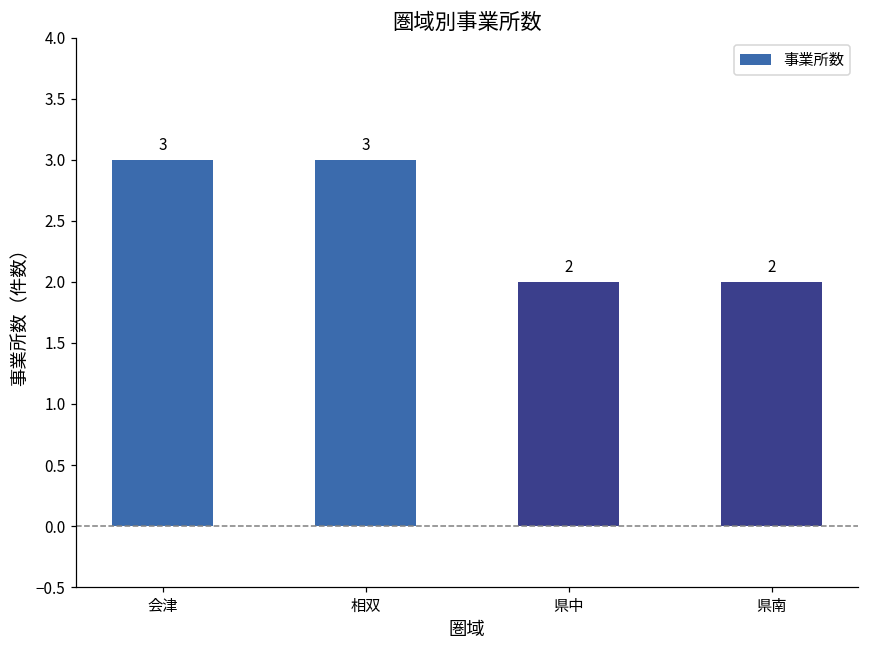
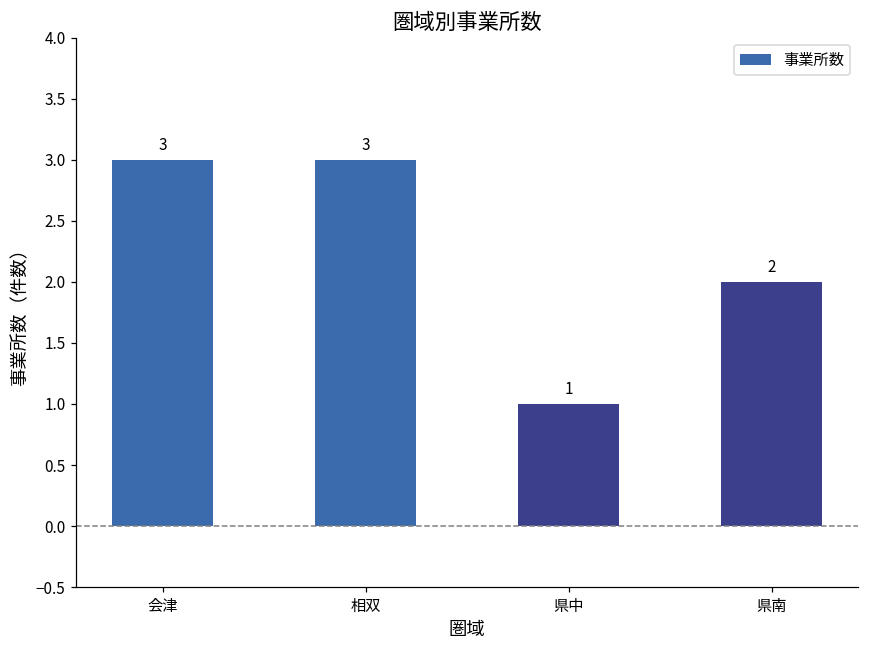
県中: 2 -> 1
